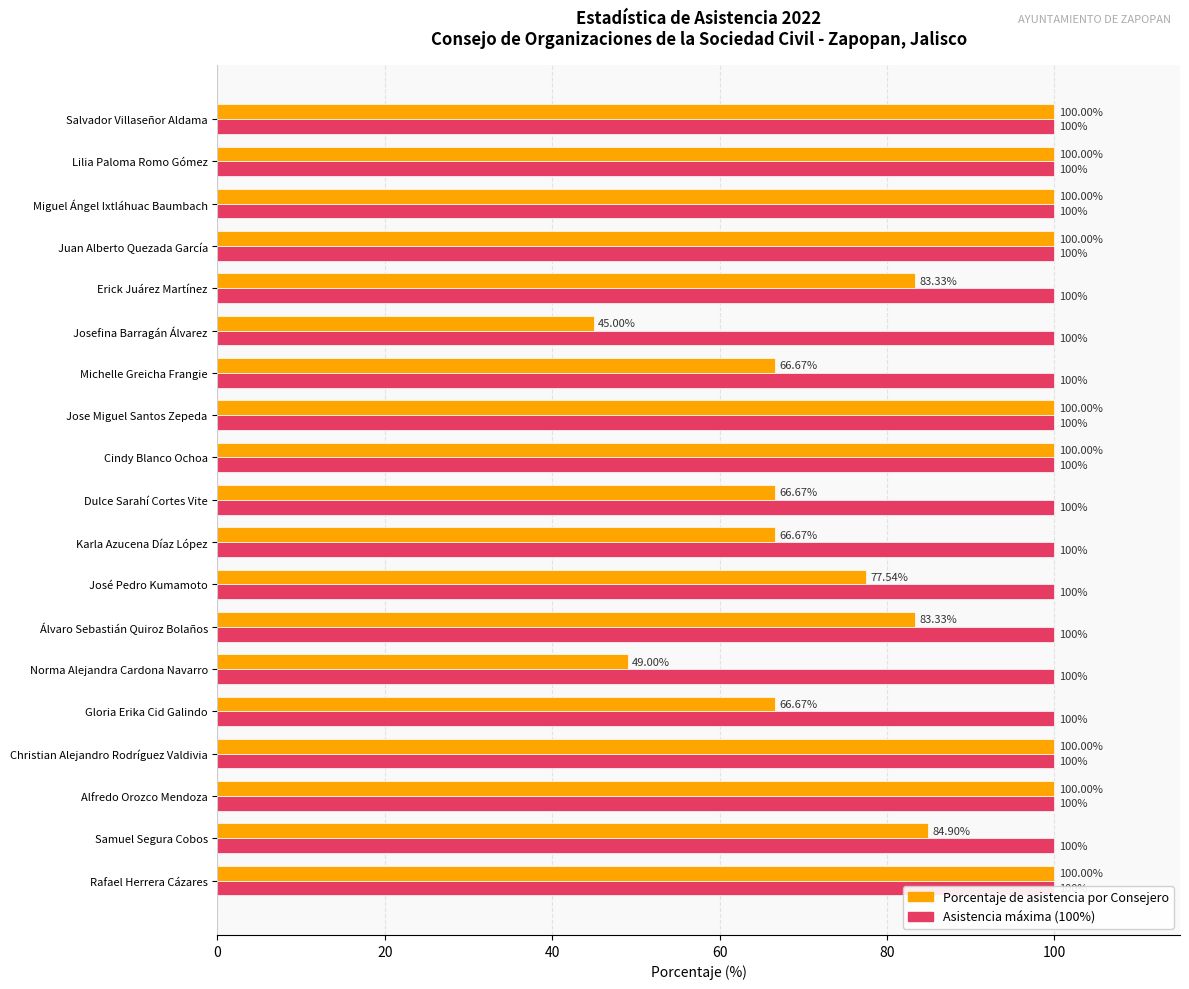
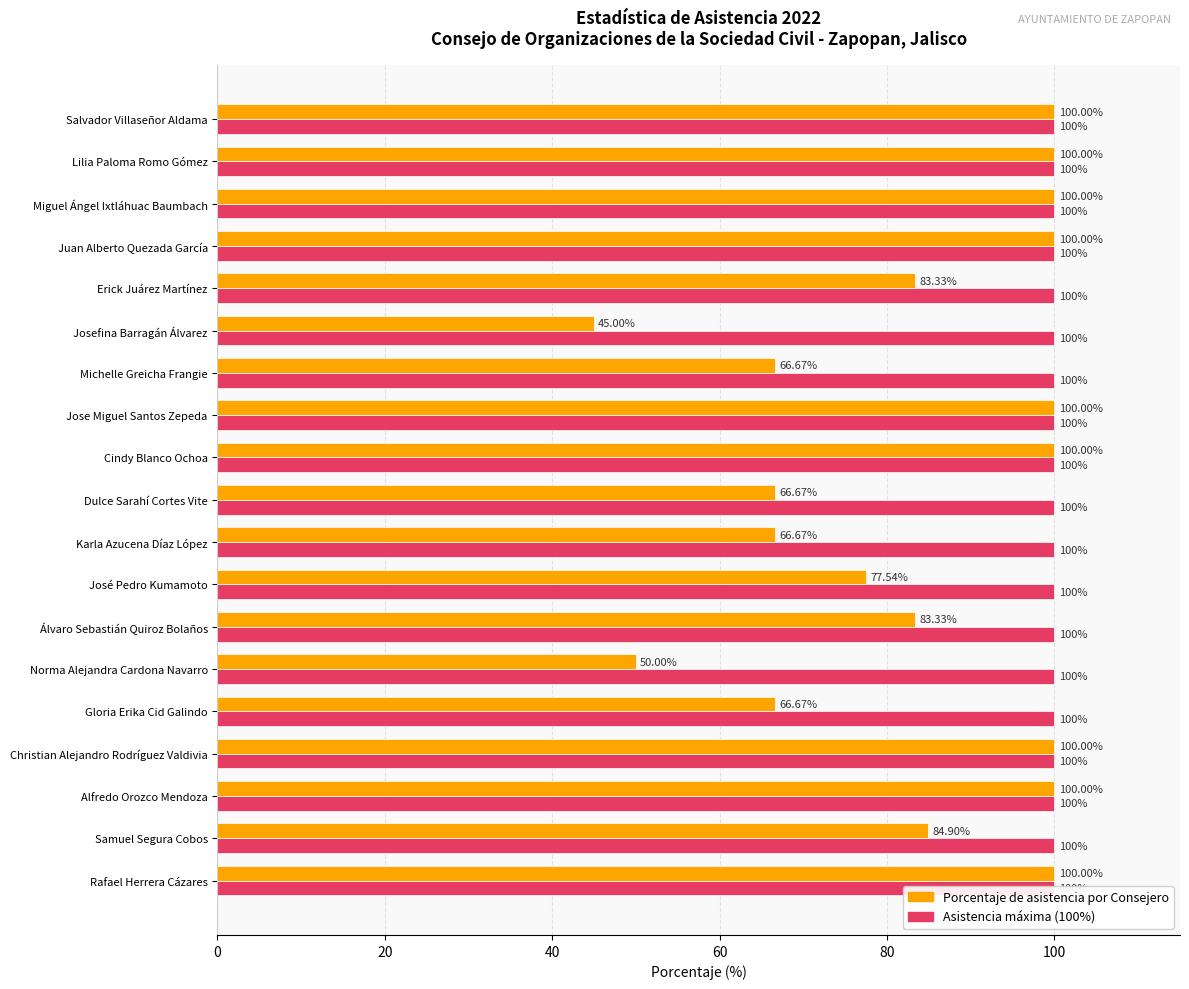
Porcentaje de asistencia por Consejero, Norma Alejandra Cardona Navarro: 49.00% -> 50.00%
